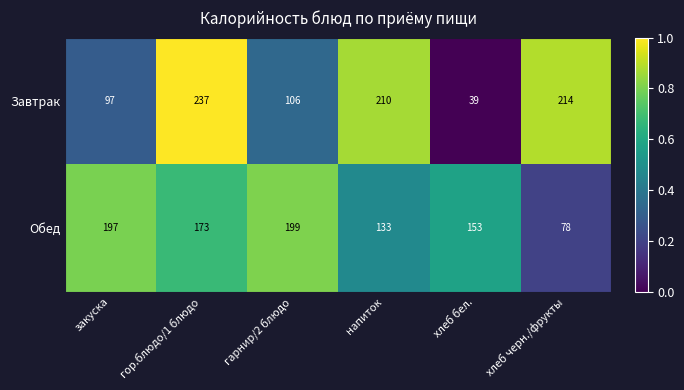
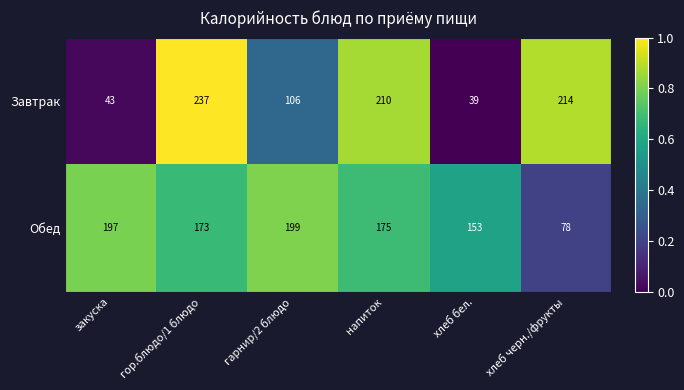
Завтрак, закуска: 97 -> 43
Обед, напиток: 133 -> 175
